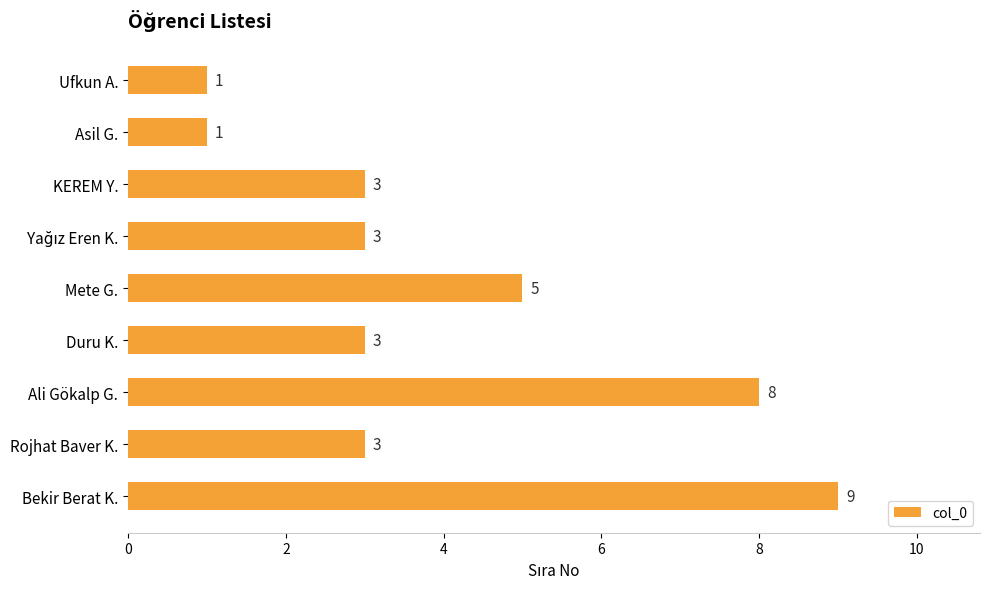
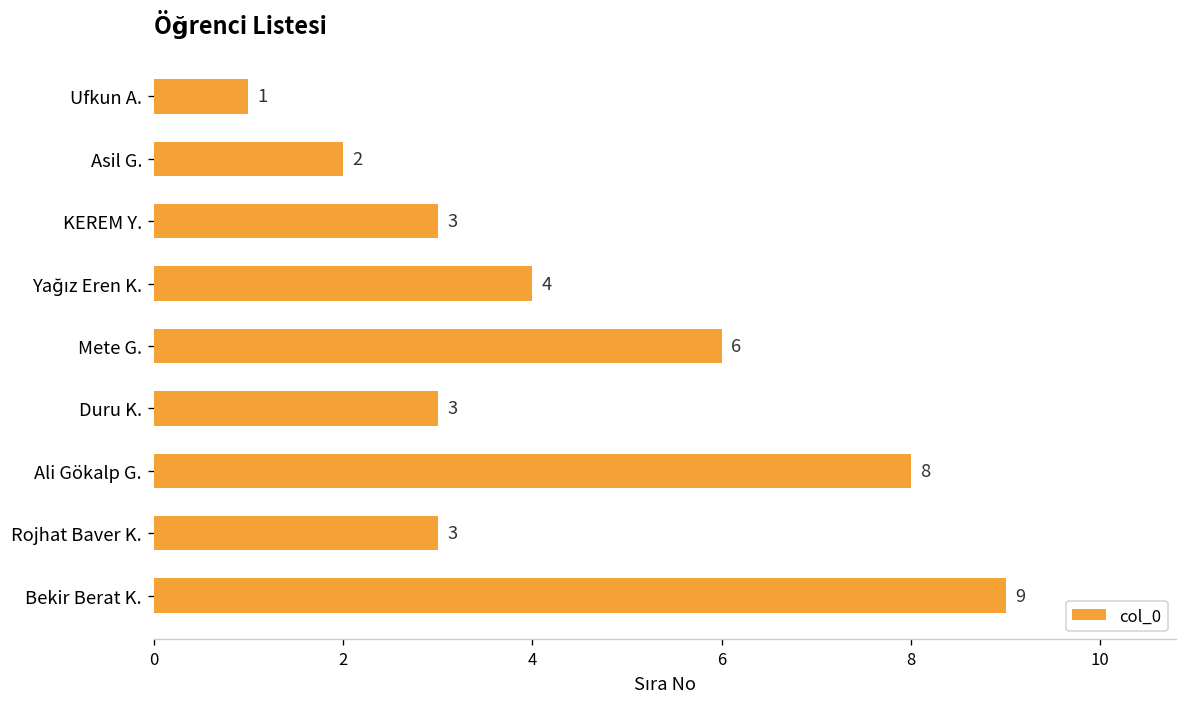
Asil G.: 1 -> 2
Yağız Eren K.: 3 -> 4
Mete G.: 5 -> 6
